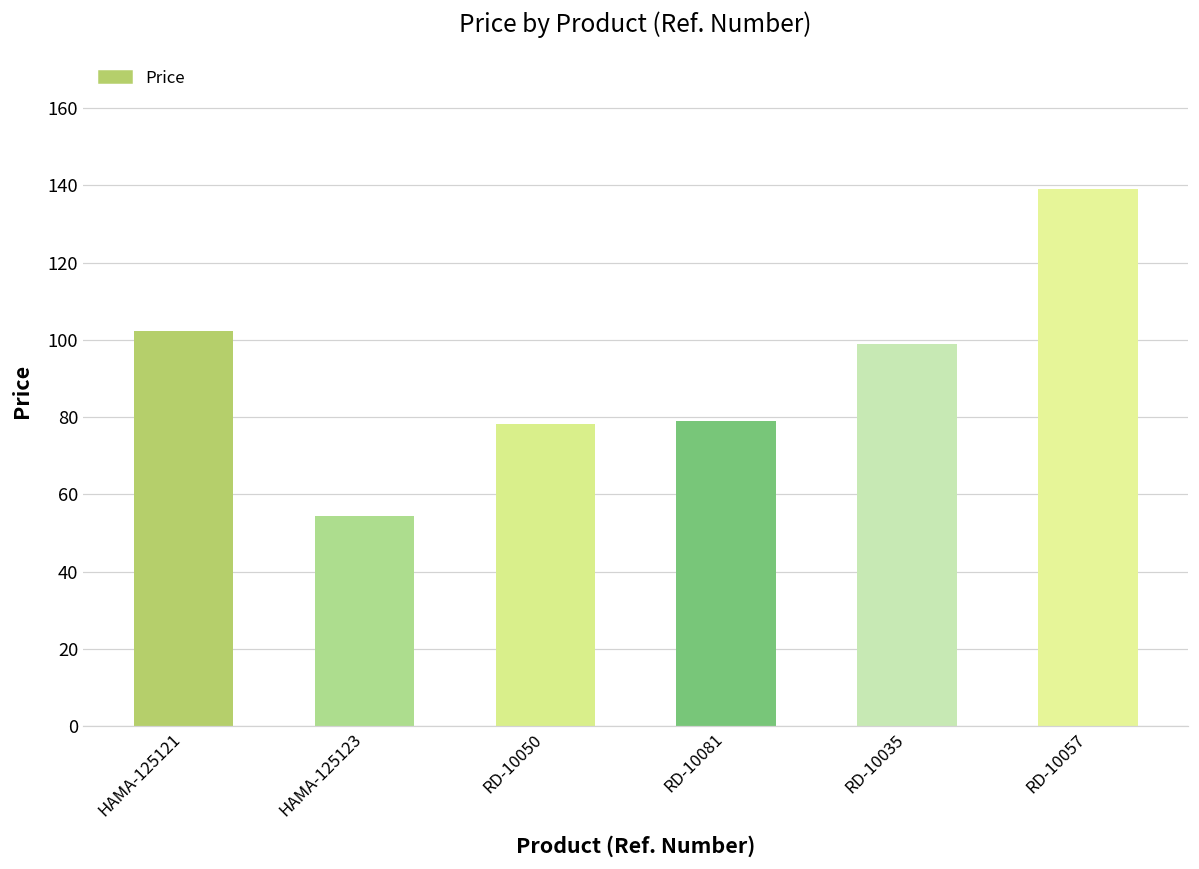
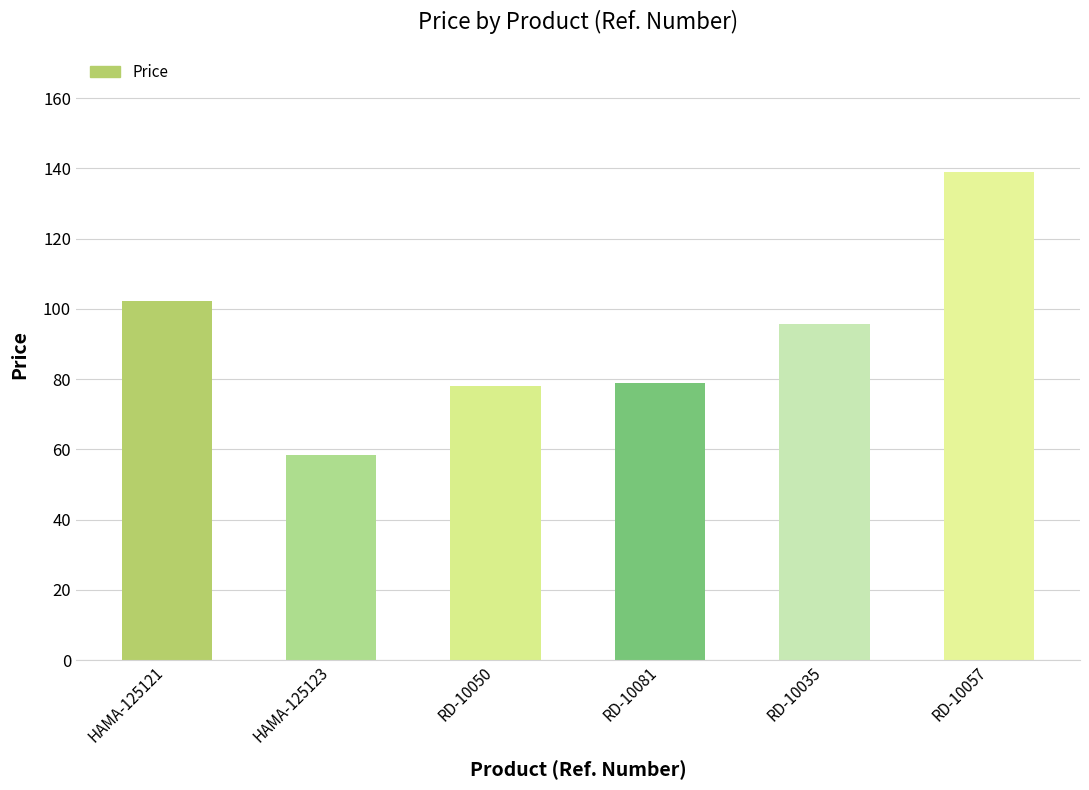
HAMA-125123: 54 -> 58
RD-10035: 99 -> 96
